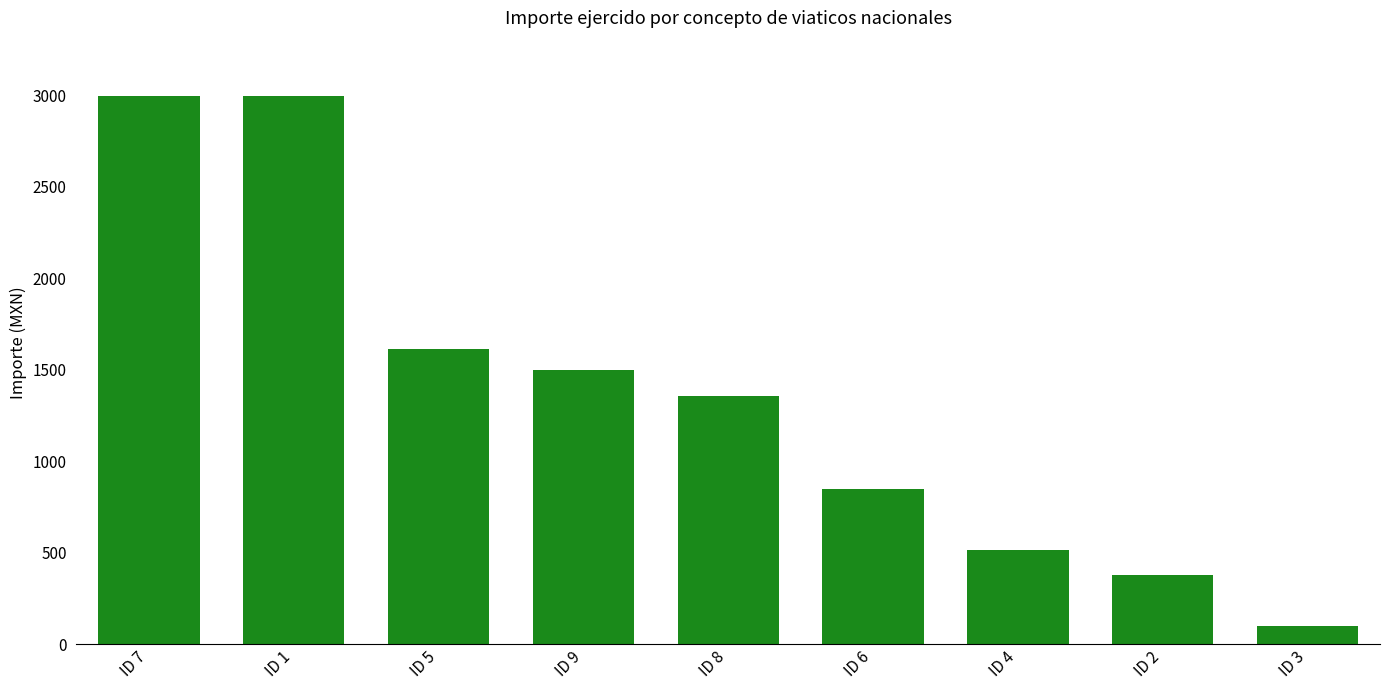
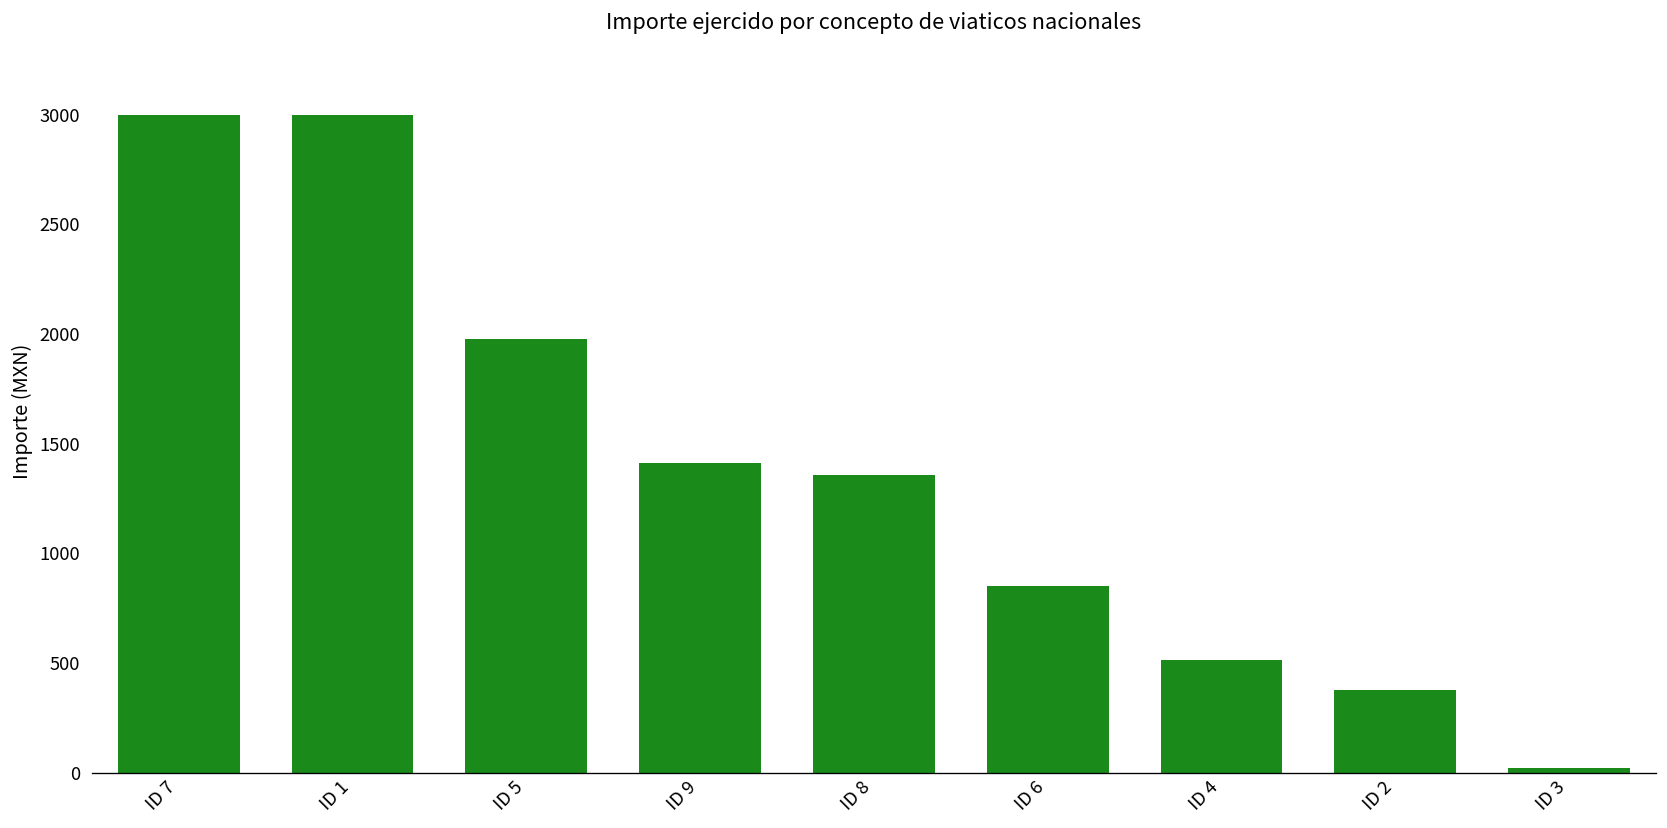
ID 5: 1610 -> 1980
ID 9: 1500 -> 1410
ID 3: 100 -> 20
